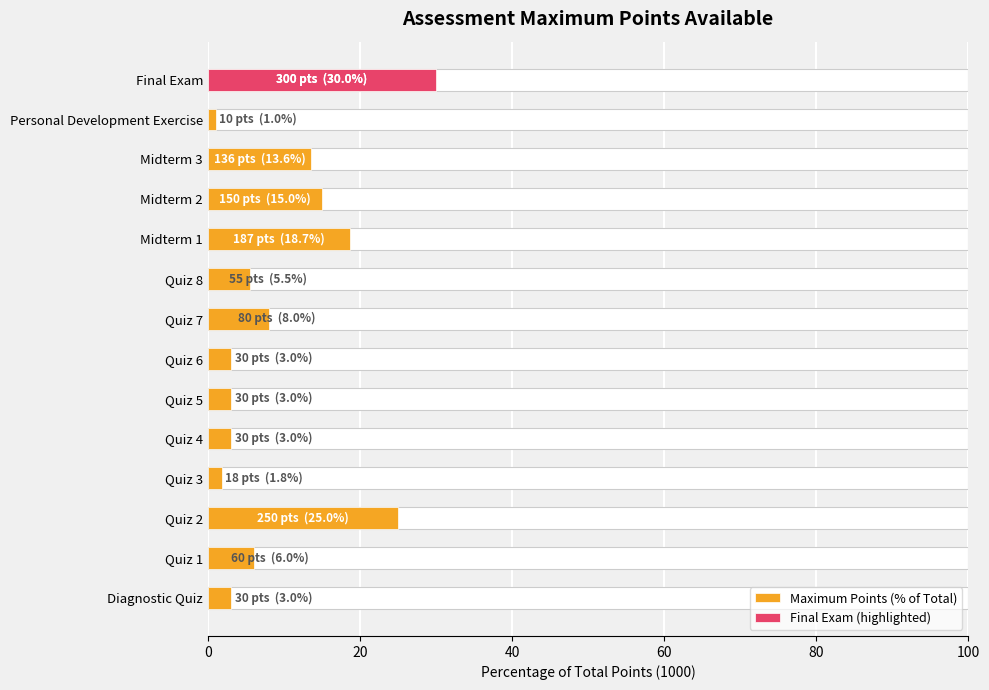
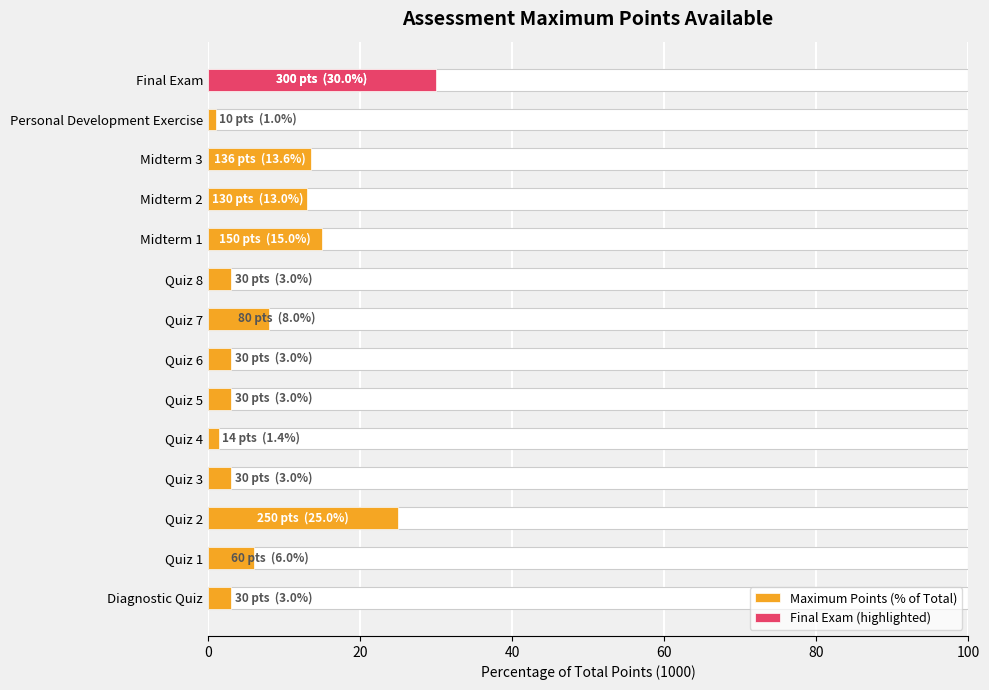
Maximum Points (% of Total), Midterm 2: 150 pts (15.0%) -> 130 pts (13.0%)
Maximum Points (% of Total), Midterm 1: 187 pts (18.7%) -> 150 pts (15.0%)
Maximum Points (% of Total), Quiz 8: 55 pts (5.5%) -> 30 pts (3.0%)
Maximum Points (% of Total), Quiz 4: 30 pts (3.0%) -> 14 pts (1.4%)
Maximum Points (% of Total), Quiz 3: 18 pts (1.8%) -> 30 pts (3.0%)
